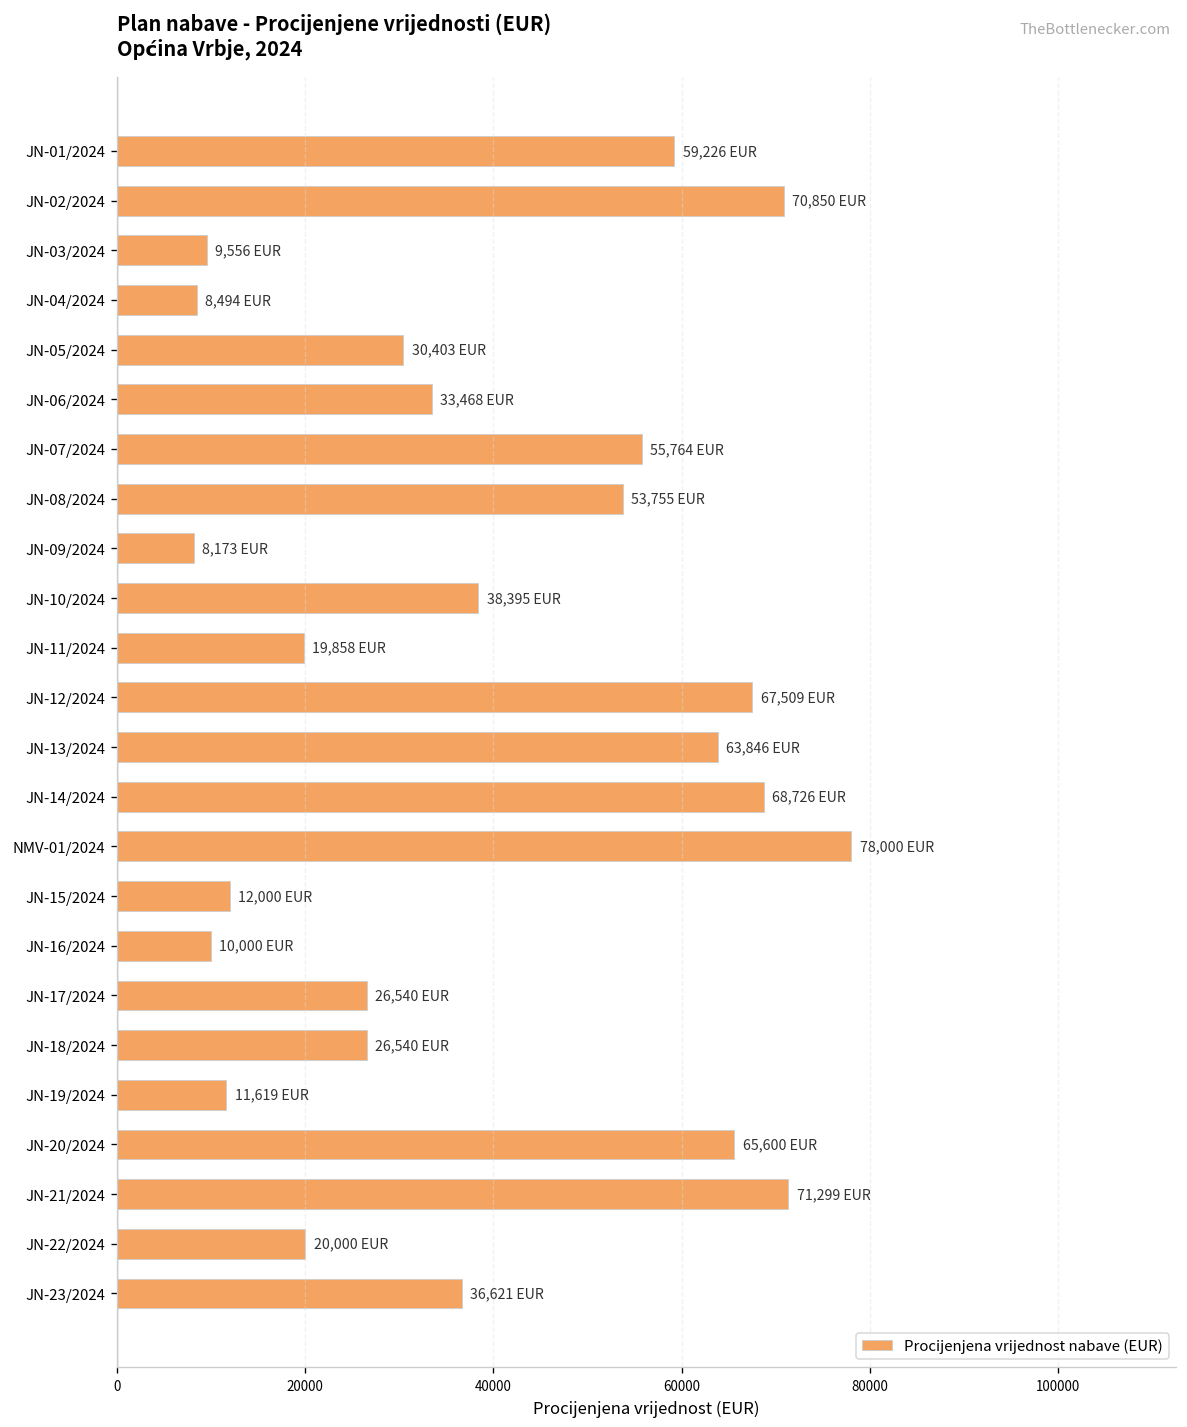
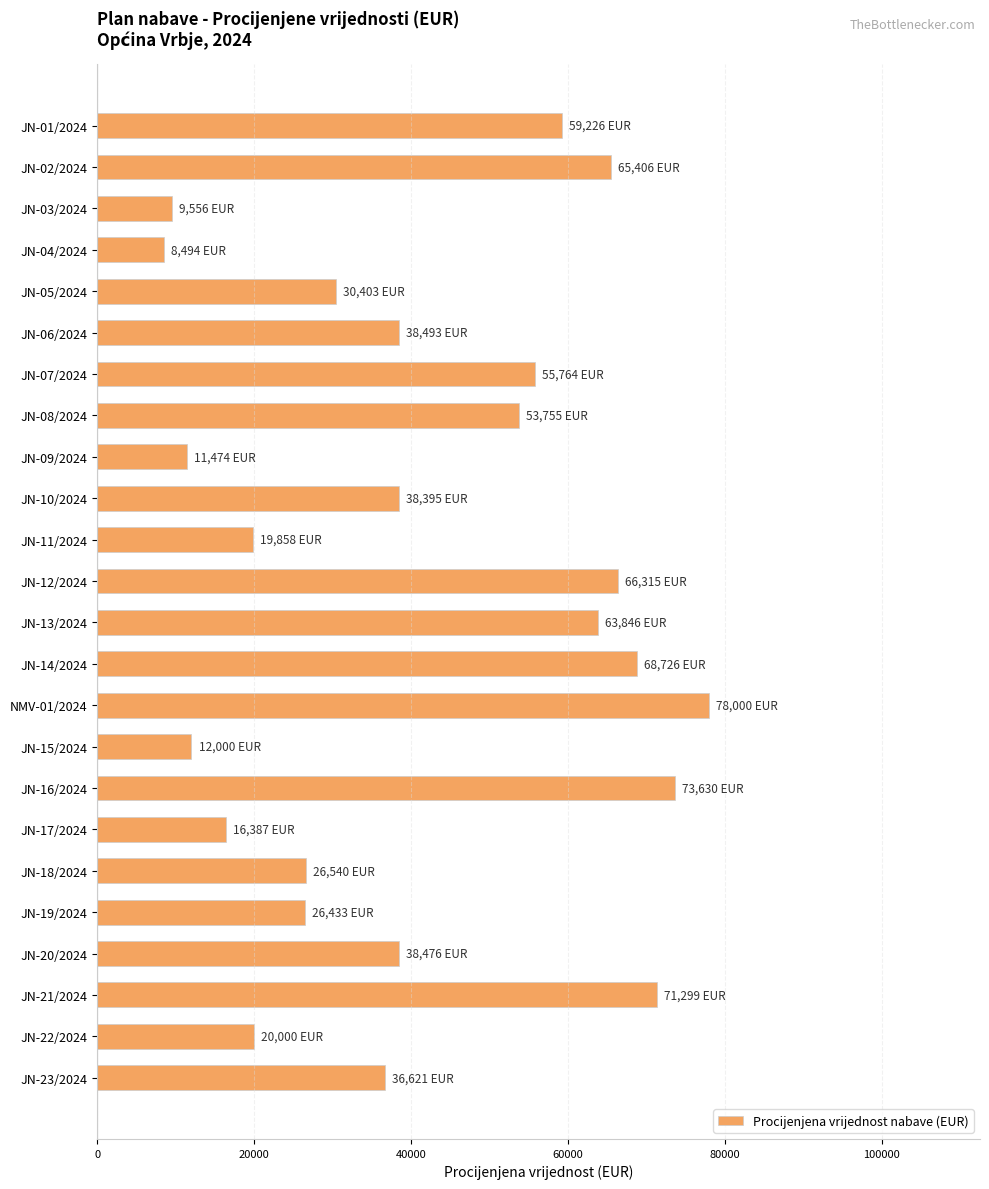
JN-02/2024: 70,850 -> 65,406
JN-06/2024: 33,468 -> 38,493
JN-09/2024: 8,173 -> 11,474
JN-12/2024: 67,509 -> 66,315
JN-16/2024: 10,000 -> 73,630
JN-17/2024: 26,540 -> 16,387
JN-19/2024: 11,619 -> 26,433
JN-20/2024: 65,600 -> 38,476
